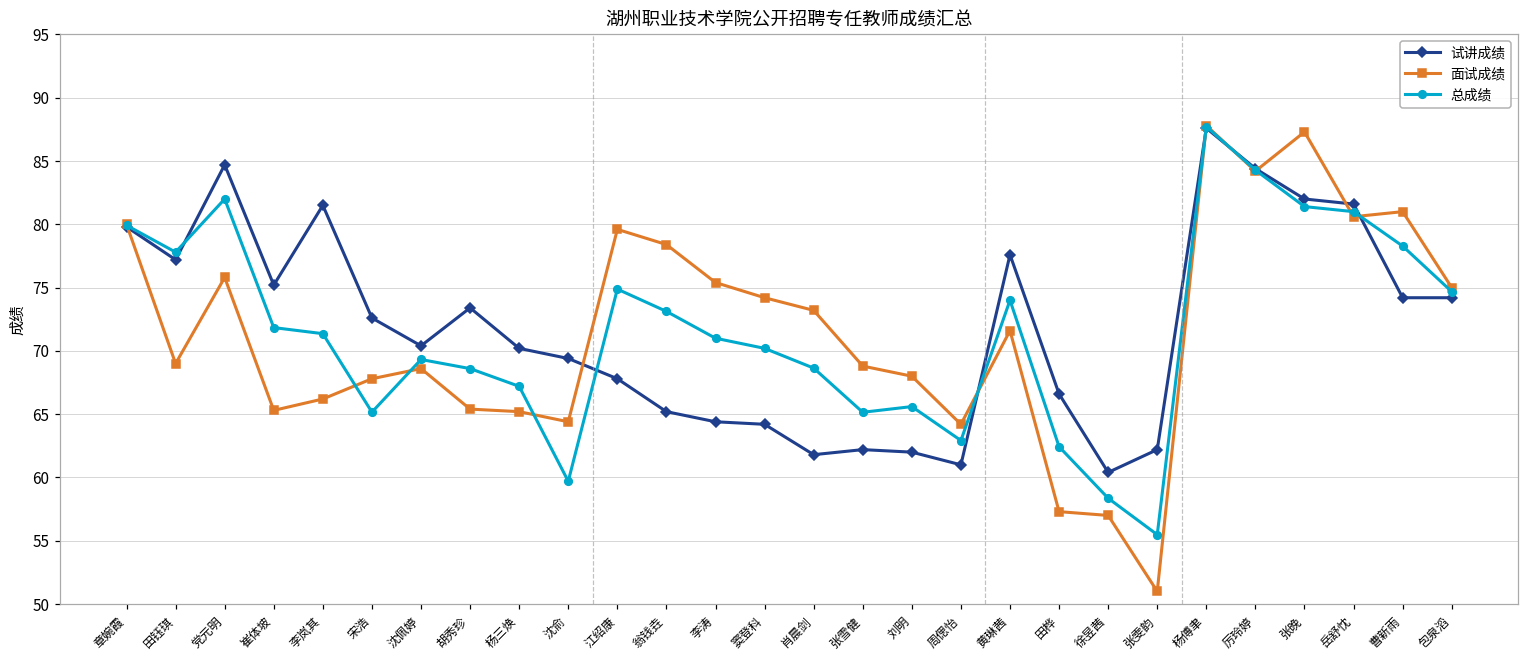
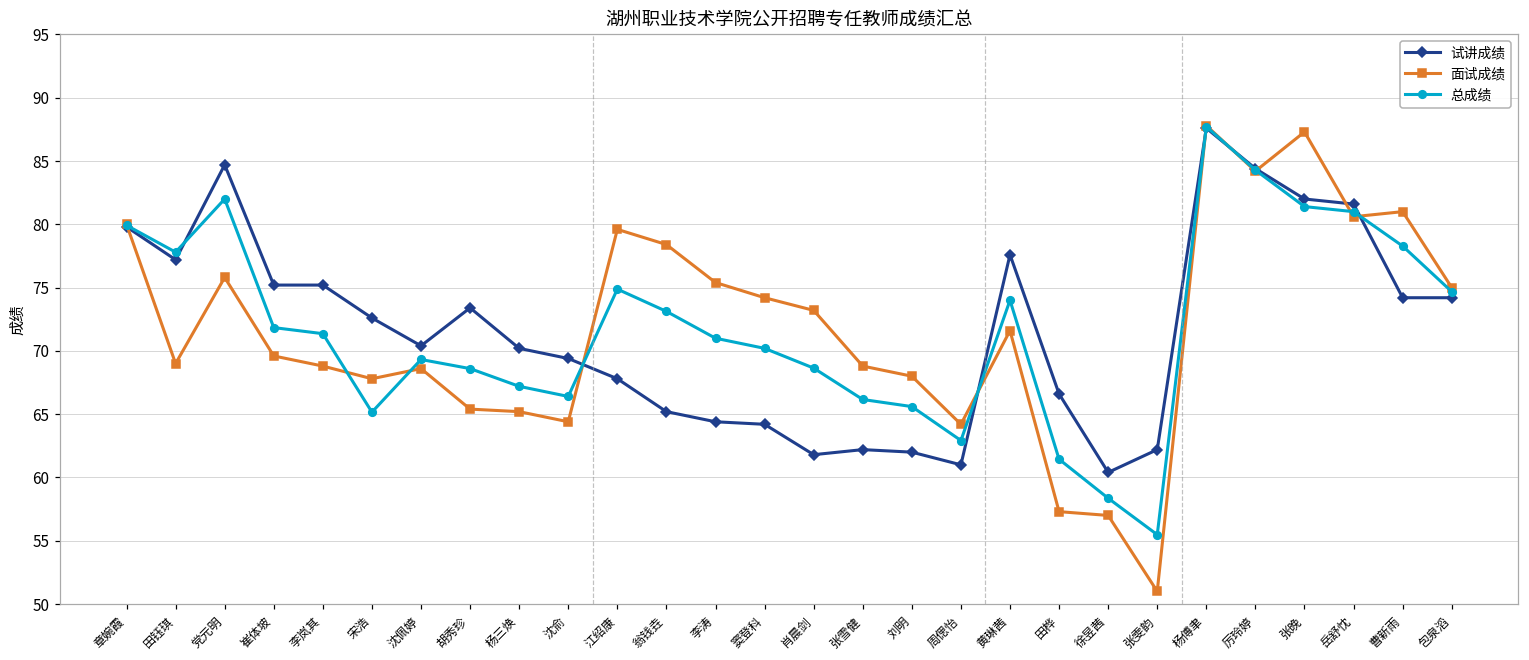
面试成绩, 崔体坡: 65.3 -> 69.6
试讲成绩, 李岚其: 81.5 -> 75.2
面试成绩, 李岚其: 66.2 -> 68.8
总成绩, 沈俞: 59.7 -> 66.4
总成绩, 张雪健: 65.2 -> 66.2
总成绩, 田桦: 62.4 -> 61.4
